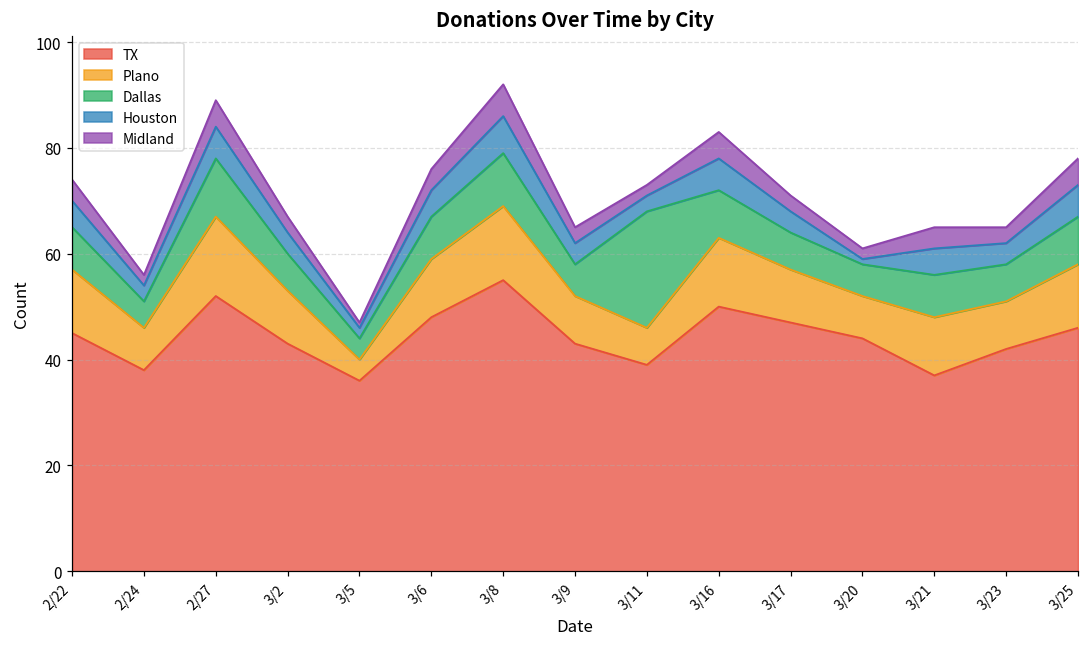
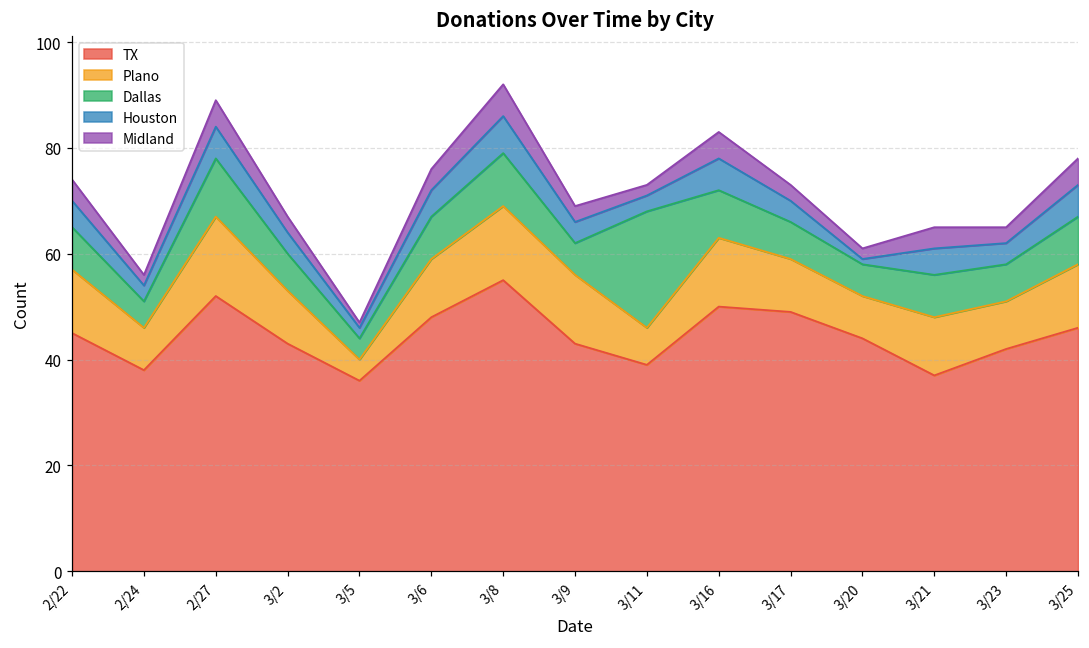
Plano, 3/9: 9 -> 13
TX, 3/17: 47 -> 49
